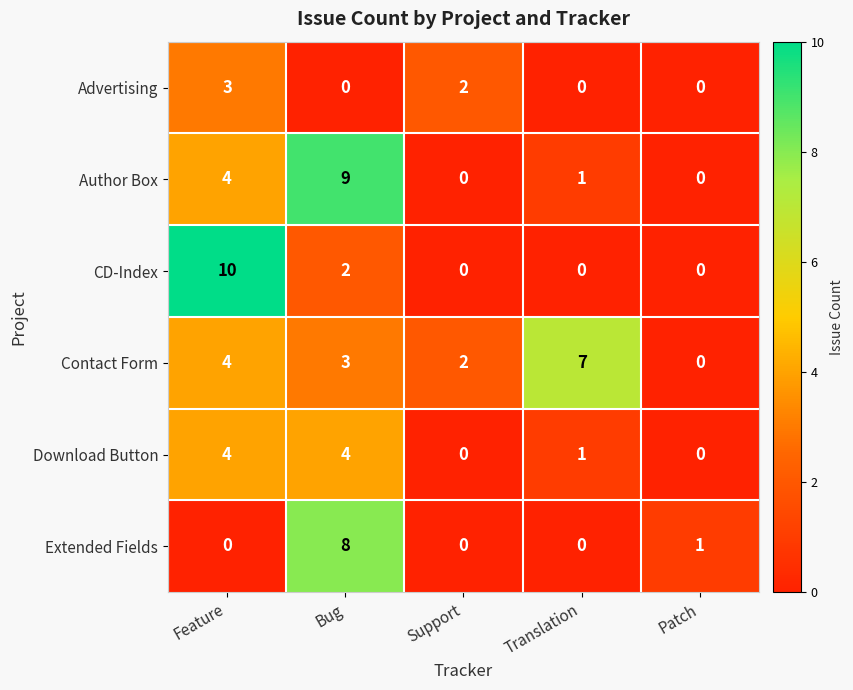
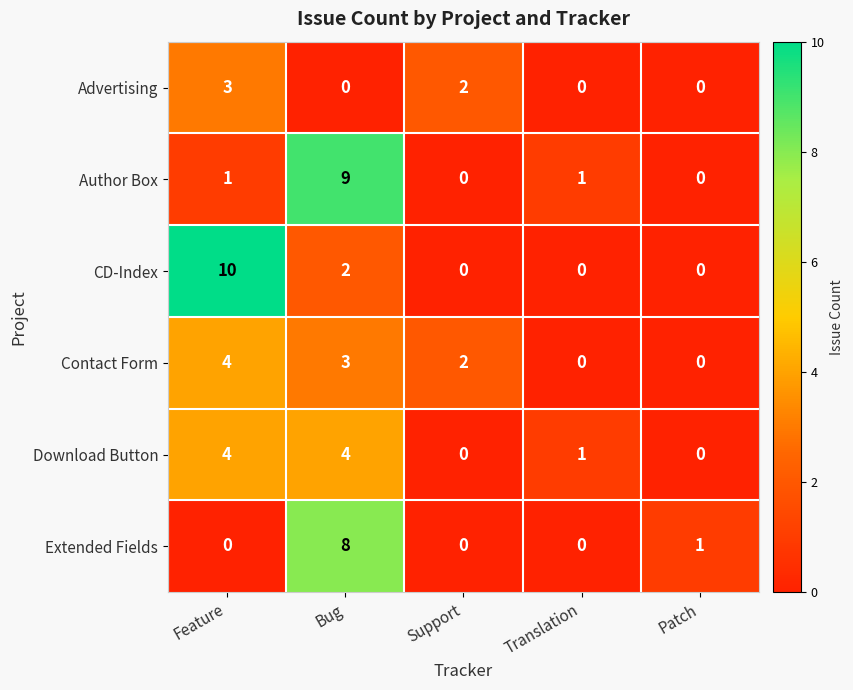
Author Box, Feature: 4 -> 1
Contact Form, Translation: 7 -> 0
